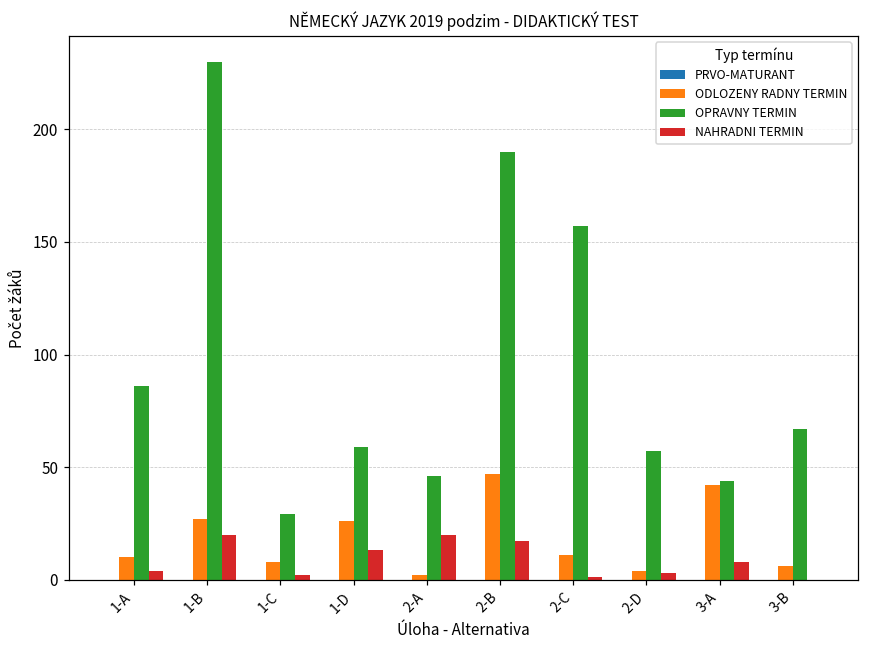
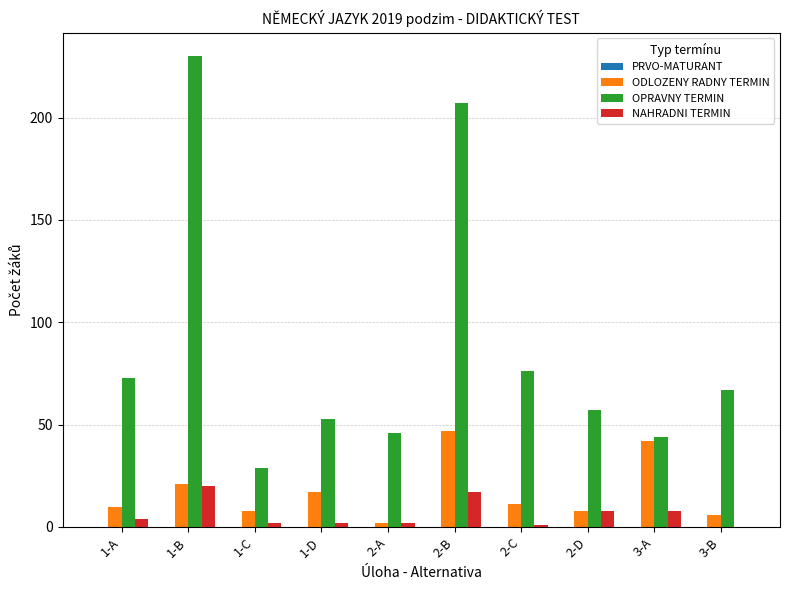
OPRAVNY TERMIN, 1-A: 86 -> 73
ODLOZENY RADNY TERMIN, 1-B: 27 -> 21
ODLOZENY RADNY TERMIN, 1-D: 26 -> 17
OPRAVNY TERMIN, 1-D: 59 -> 53
NAHRADNI TERMIN, 1-D: 13 -> 2
NAHRADNI TERMIN, 2-A: 20 -> 2
OPRAVNY TERMIN, 2-B: 190 -> 207
OPRAVNY TERMIN, 2-C: 157 -> 76
ODLOZENY RADNY TERMIN, 2-D: 4 -> 8
NAHRADNI TERMIN, 2-D: 3 -> 8
